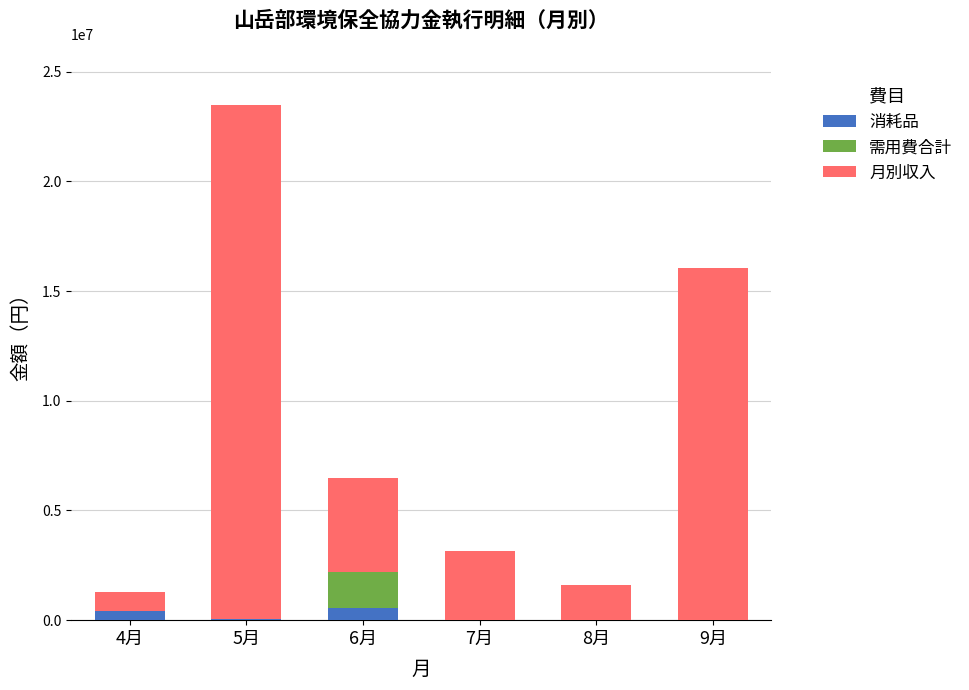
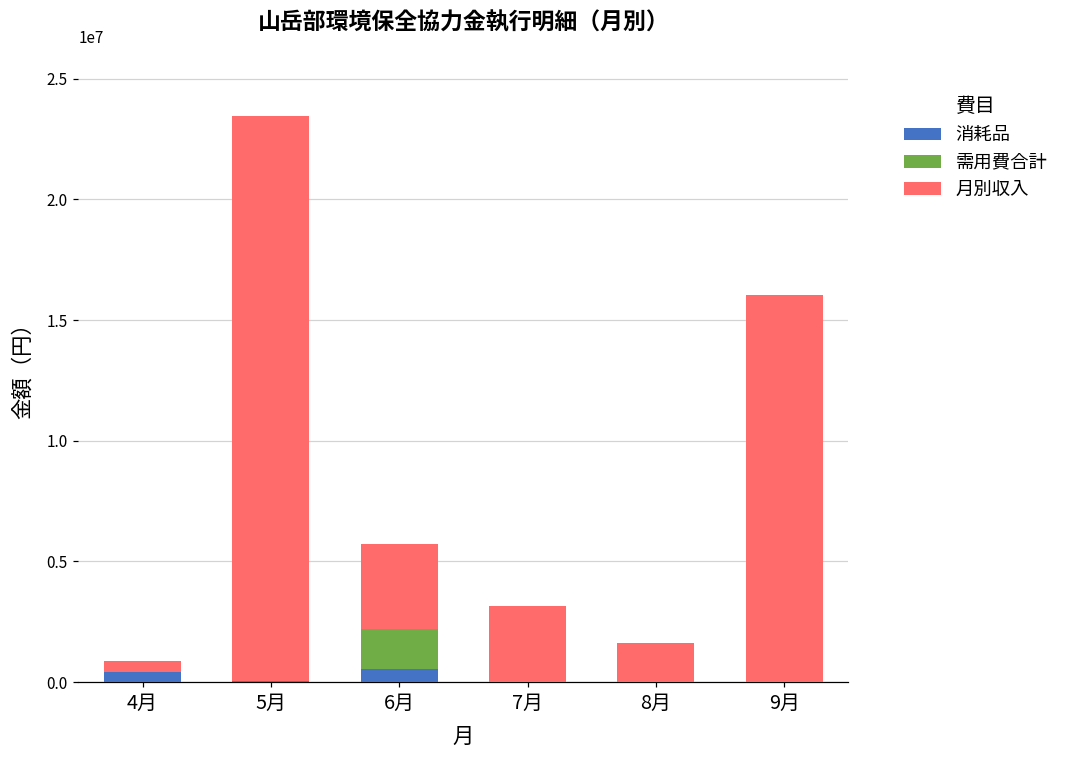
月別収入, 4月: 800000 -> 400000
月別収入, 6月: 4300000 -> 3500000
